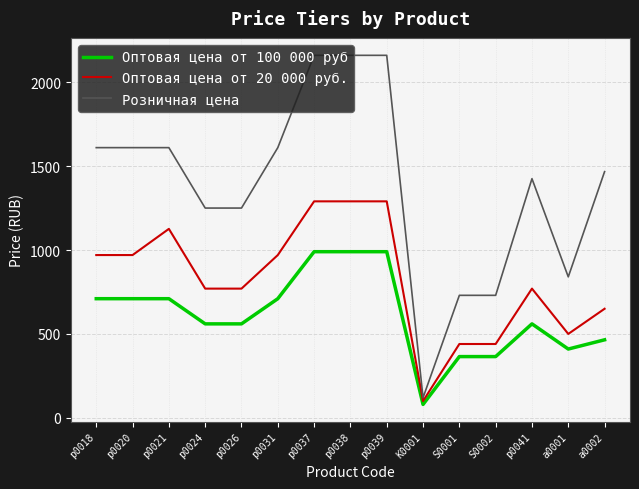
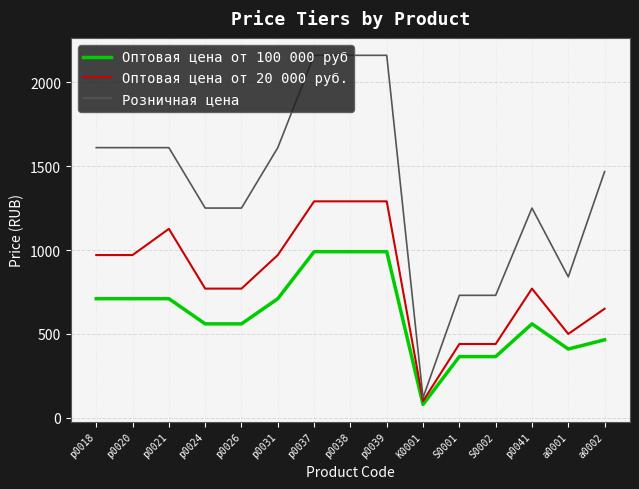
Розничная цена, p0041: 1430 -> 1250
